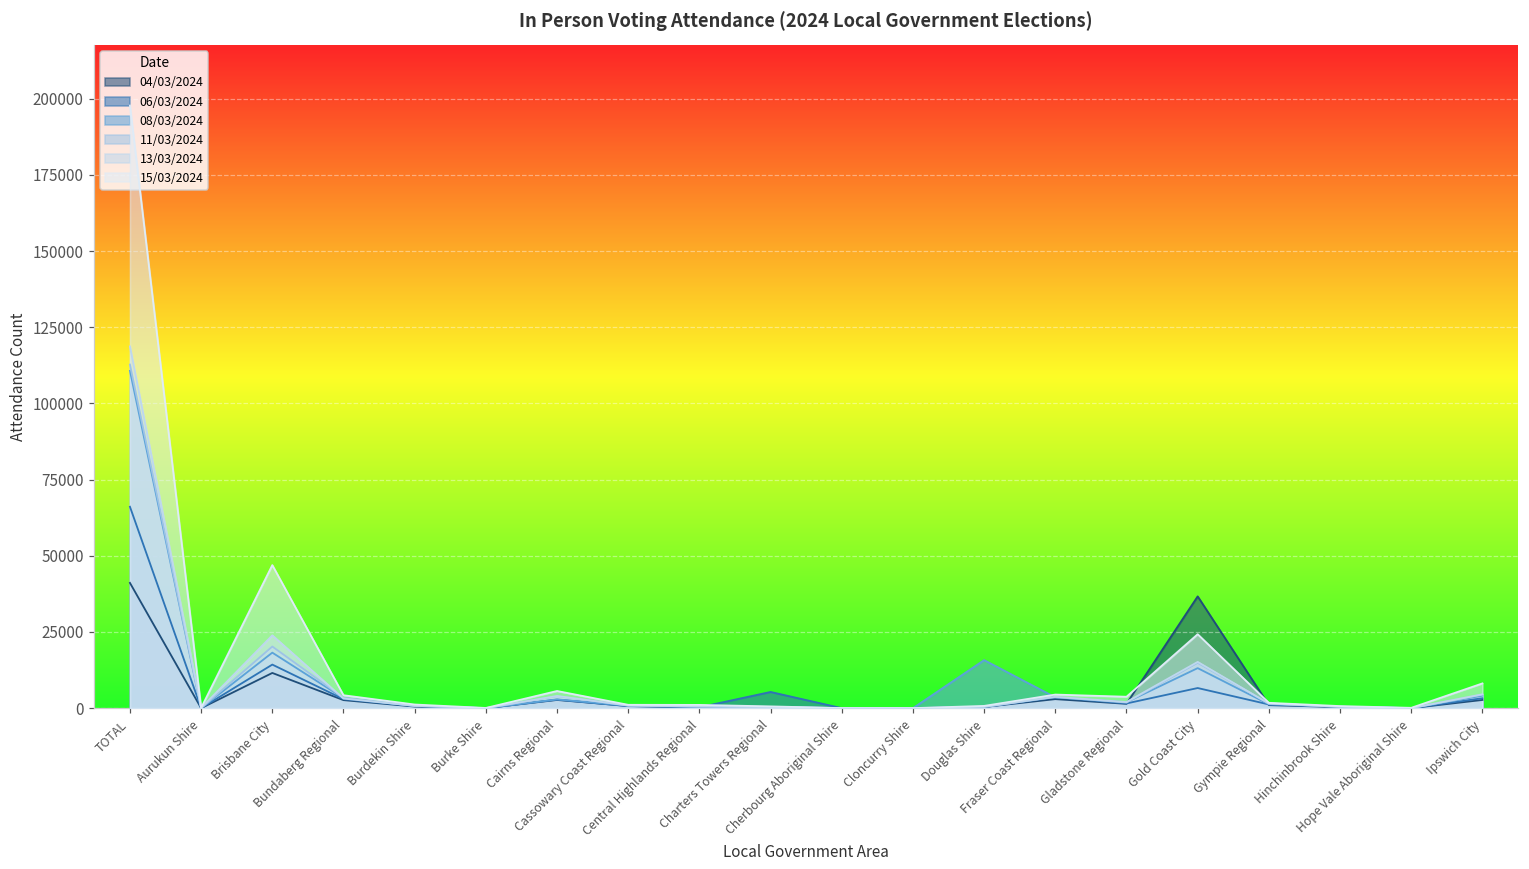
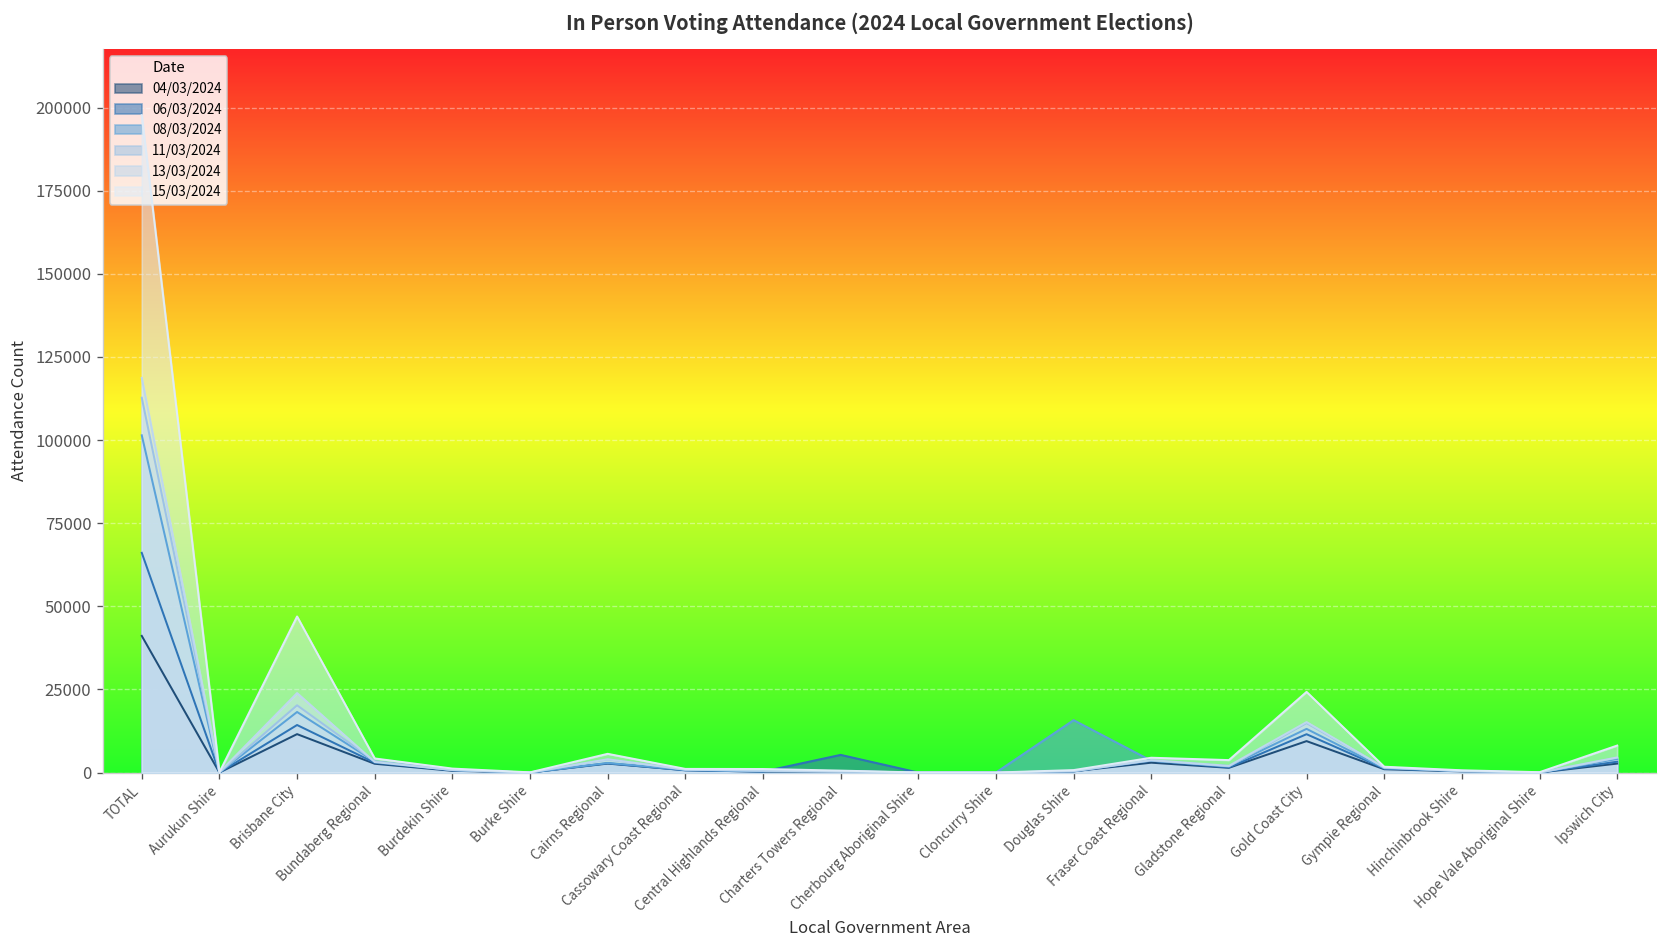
08/03/2024, TOTAL: 111000 -> 101000
04/03/2024, Gold Coast City: 37000 -> 9000
06/03/2024, Gold Coast City: 7000 -> 12000
